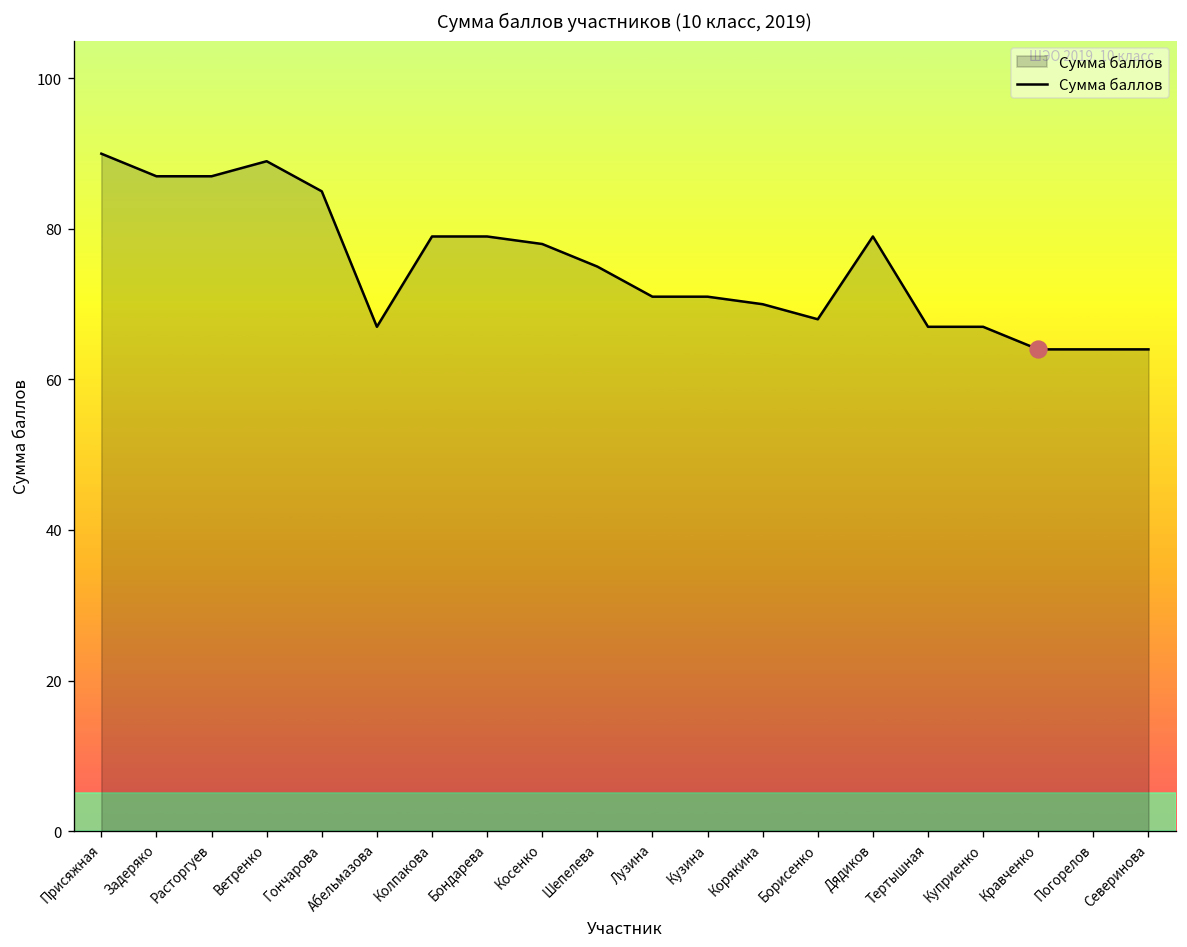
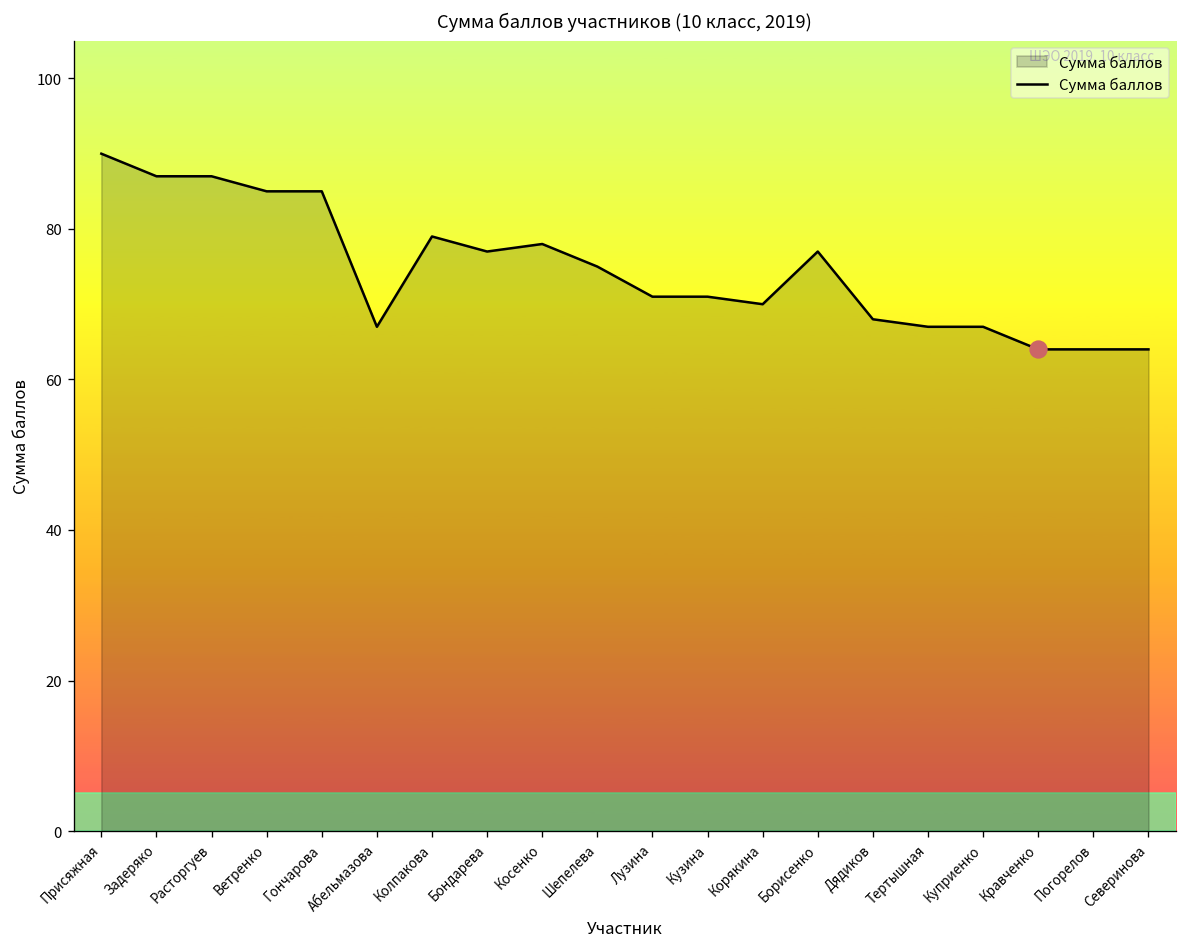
Сумма баллов, Ветренко: 89 -> 85
Сумма баллов, Бондарева: 79 -> 77
Сумма баллов, Борисенко: 68 -> 77
Сумма баллов, Дядиков: 79 -> 68
